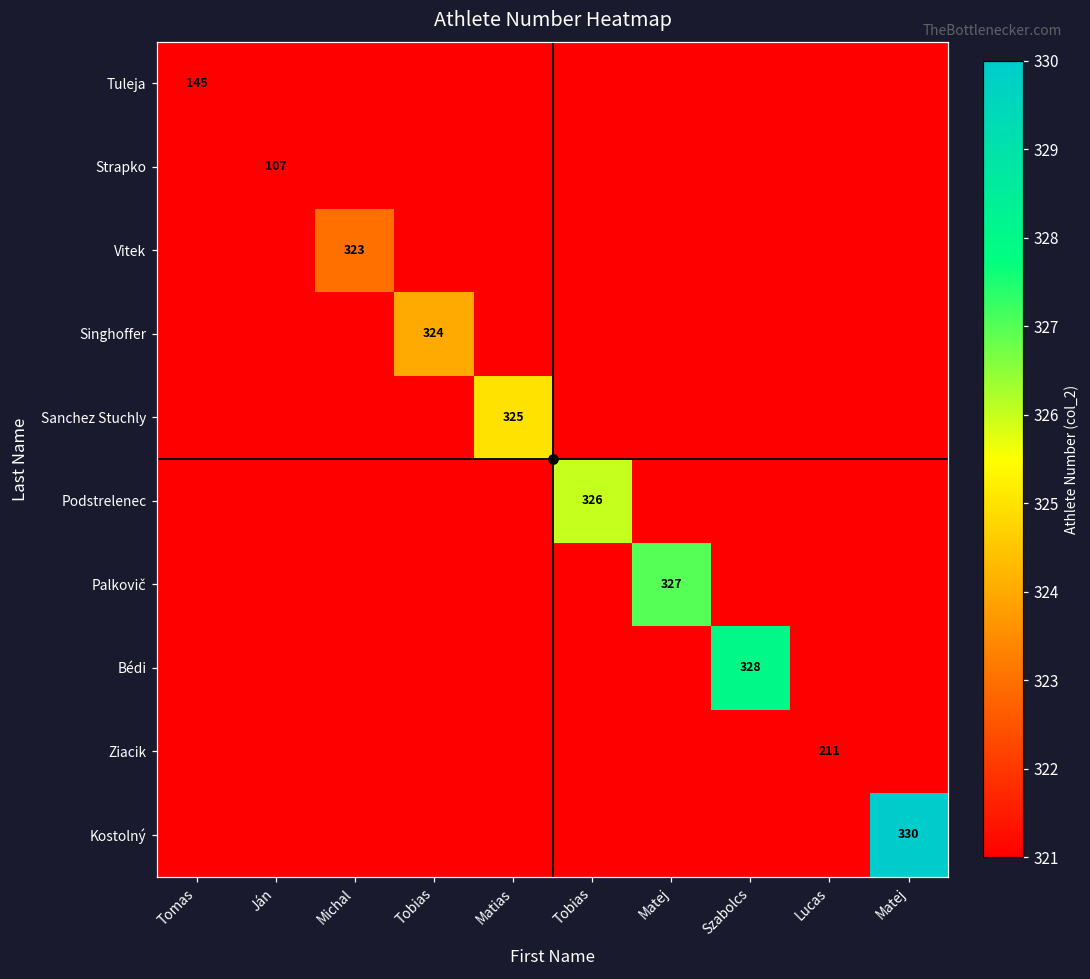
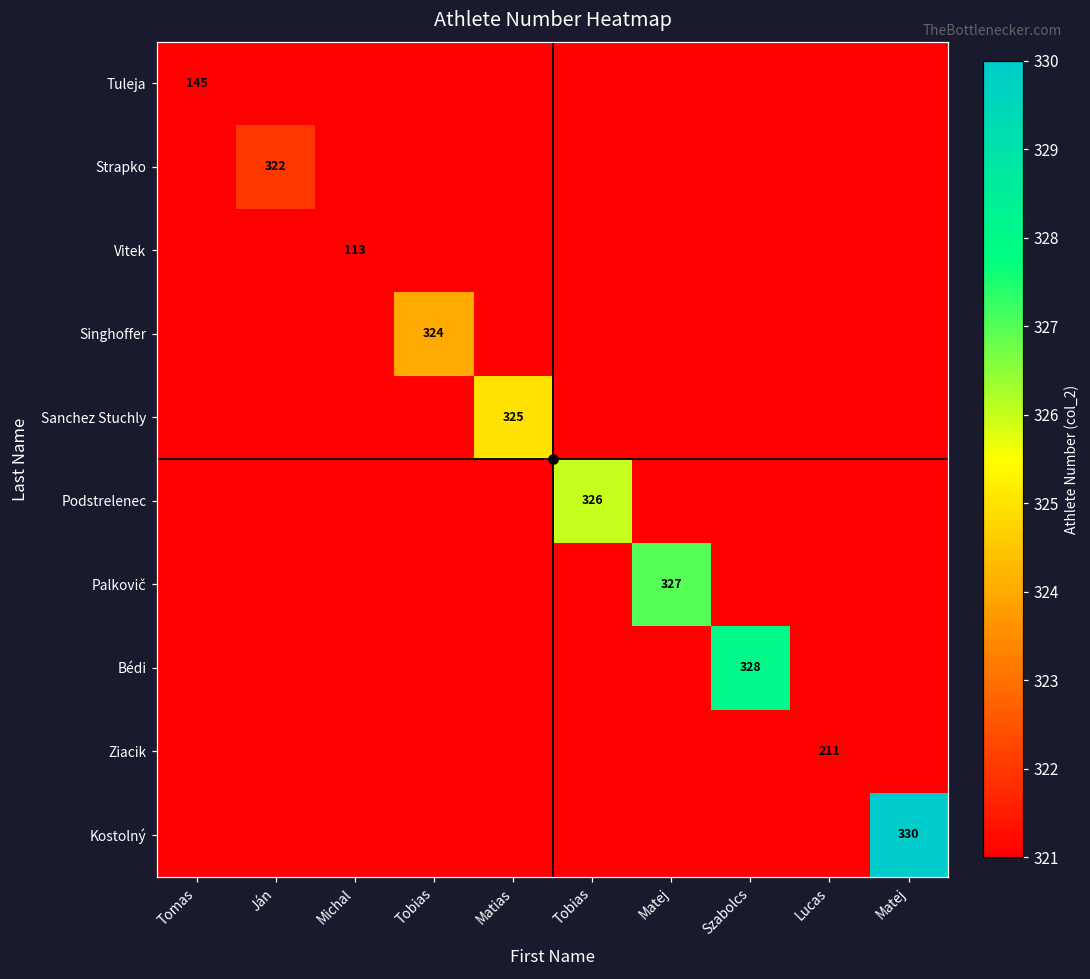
Strapko, Ján: 107 -> 322
Vitek, Michal: 323 -> 113
